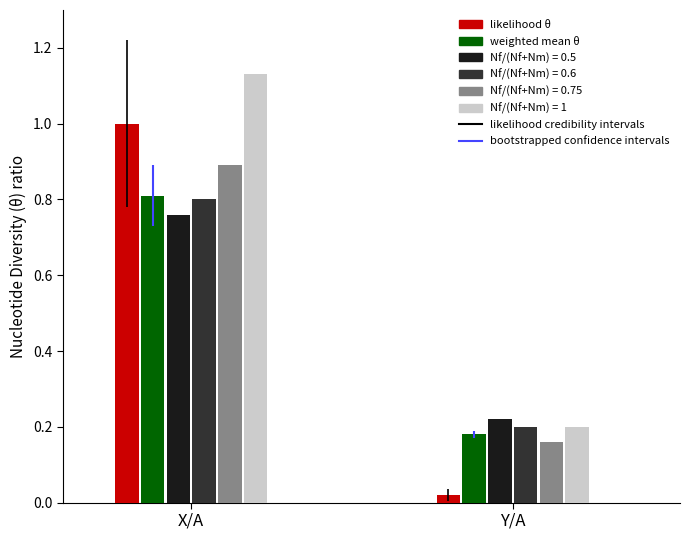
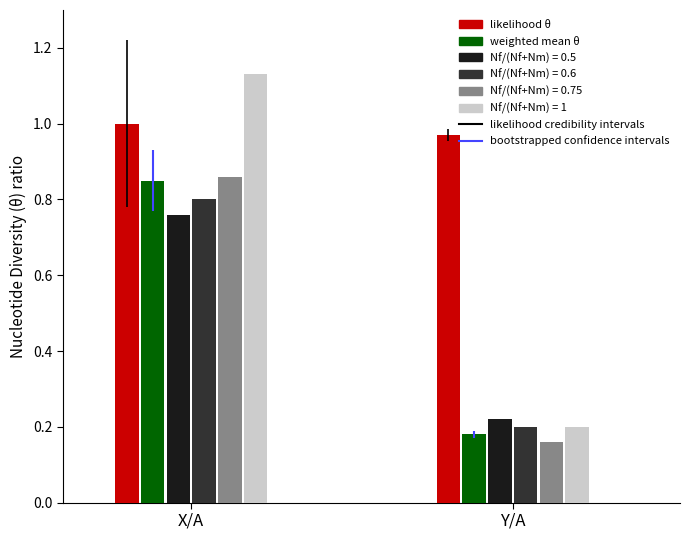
weighted mean θ, X/A: 0.81 -> 0.85
Nf/(Nf+Nm) = 0.75, X/A: 0.89 -> 0.86
likelihood θ, Y/A: 0.02 -> 0.97
